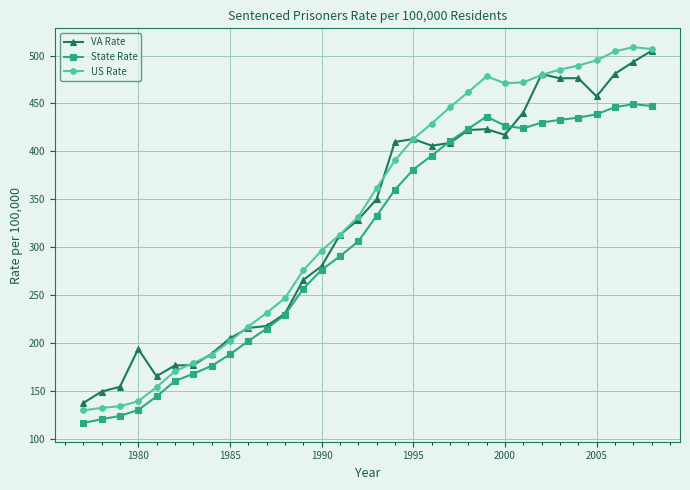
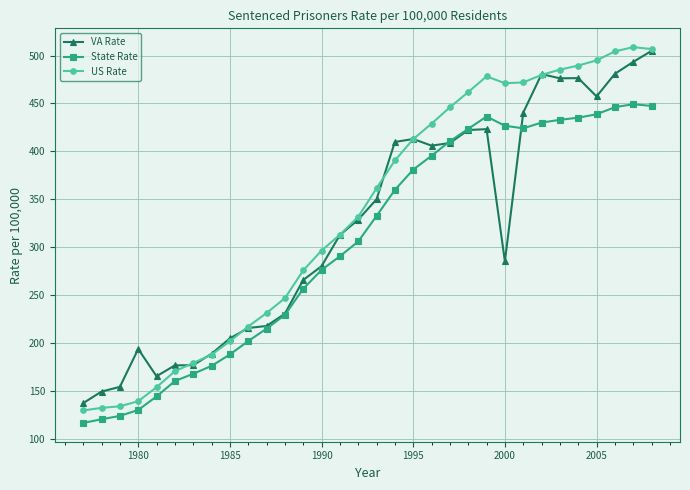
VA Rate, 2000: 420 -> 290
